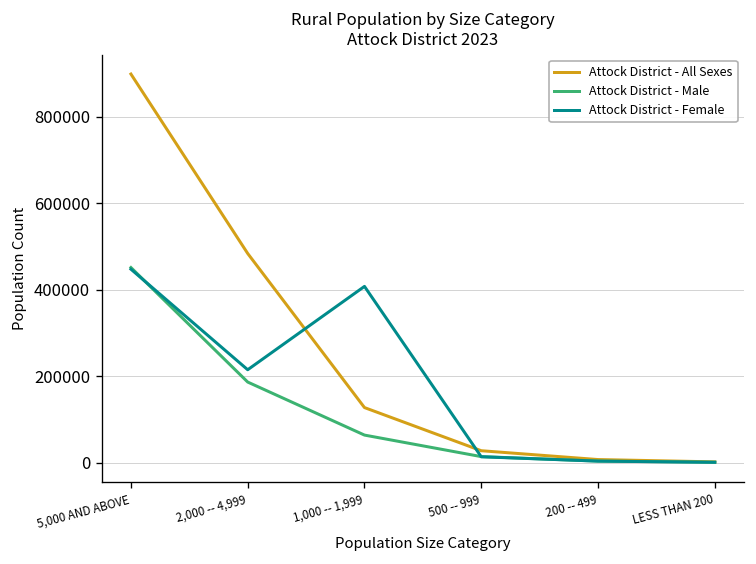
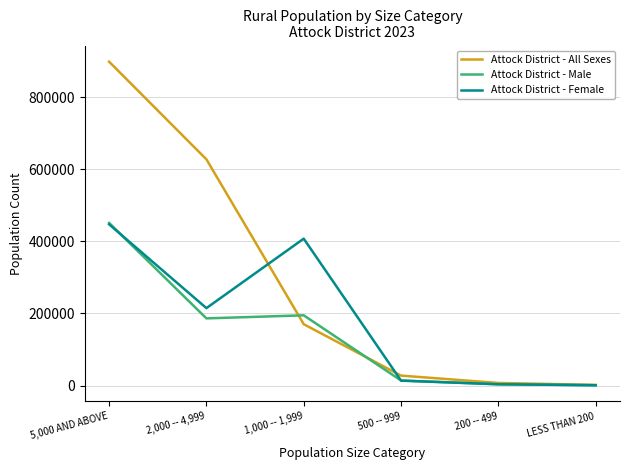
Attock District - All Sexes, 2,000 -- 4,999: 480000 -> 630000
Attock District - All Sexes, 1,000 -- 1,999: 130000 -> 170000
Attock District - Male, 1,000 -- 1,999: 60000 -> 190000
